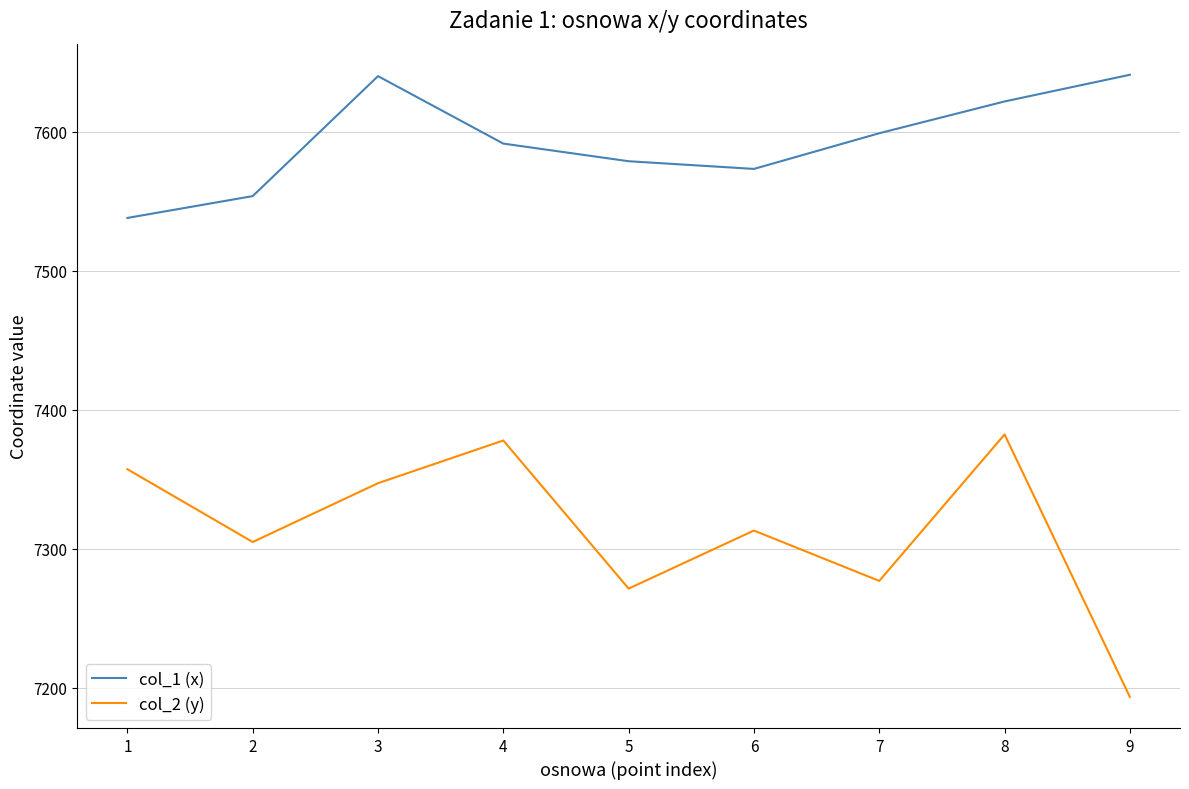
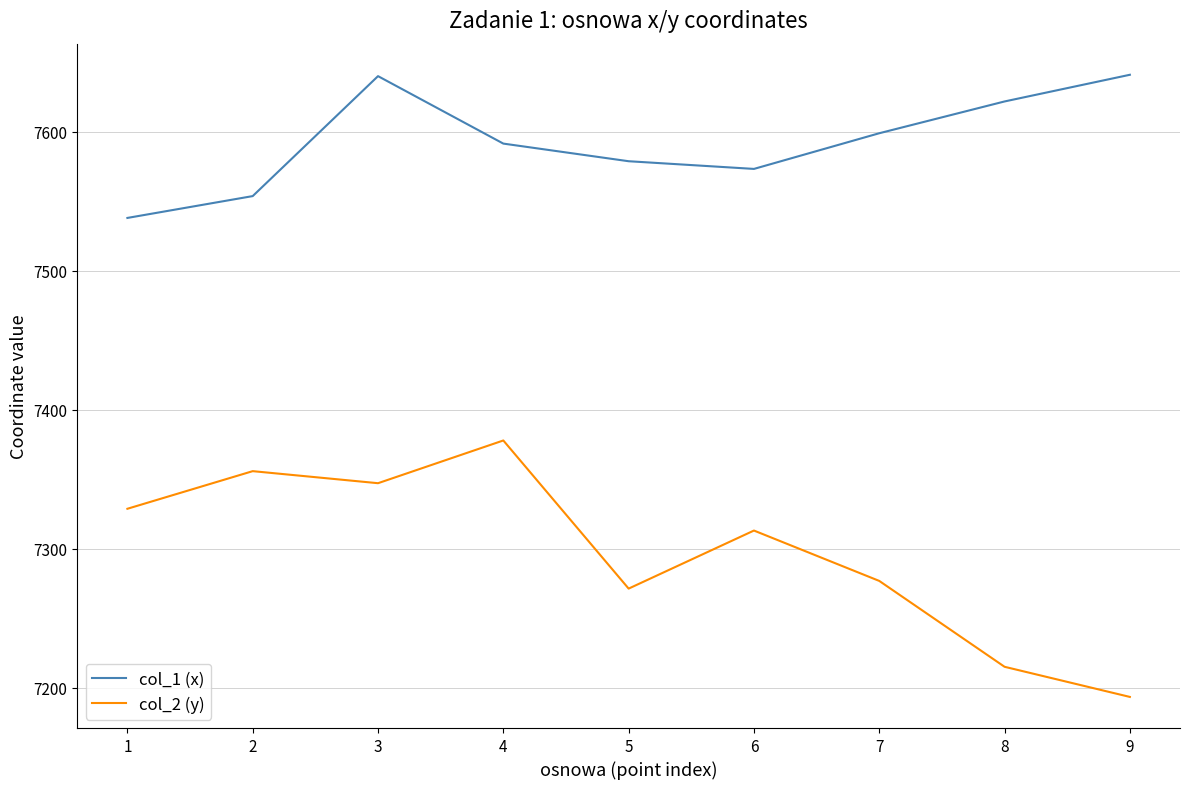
col_2 (y), 1: 7357 -> 7329
col_2 (y), 2: 7305 -> 7356
col_2 (y), 8: 7382 -> 7215
